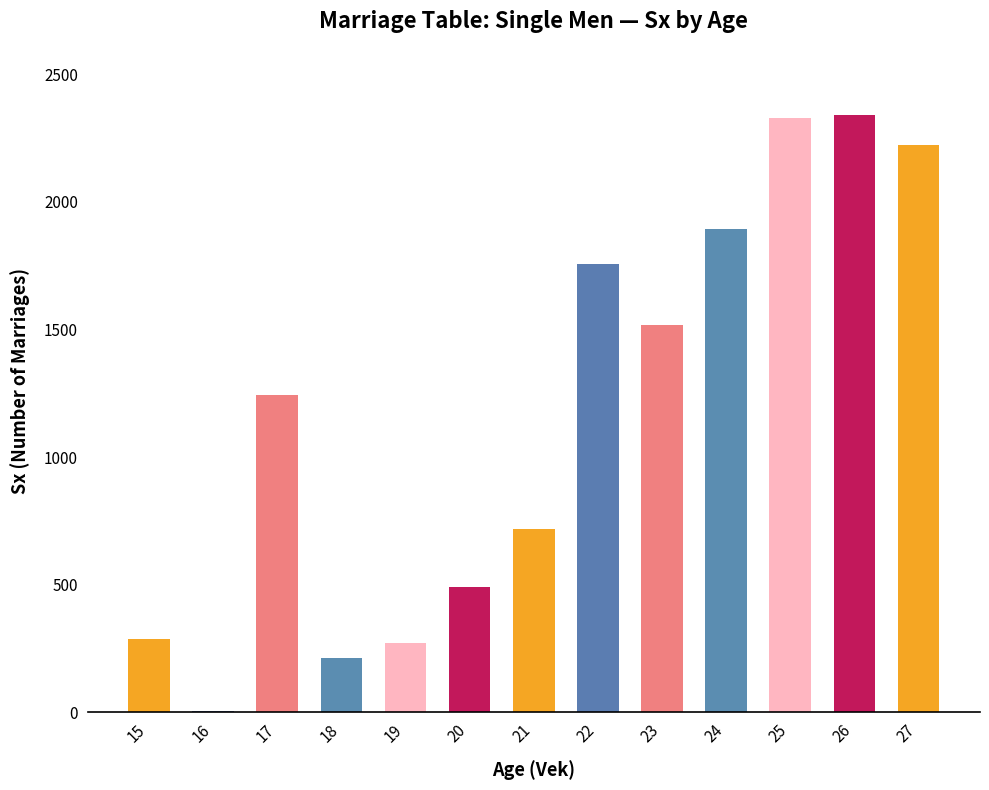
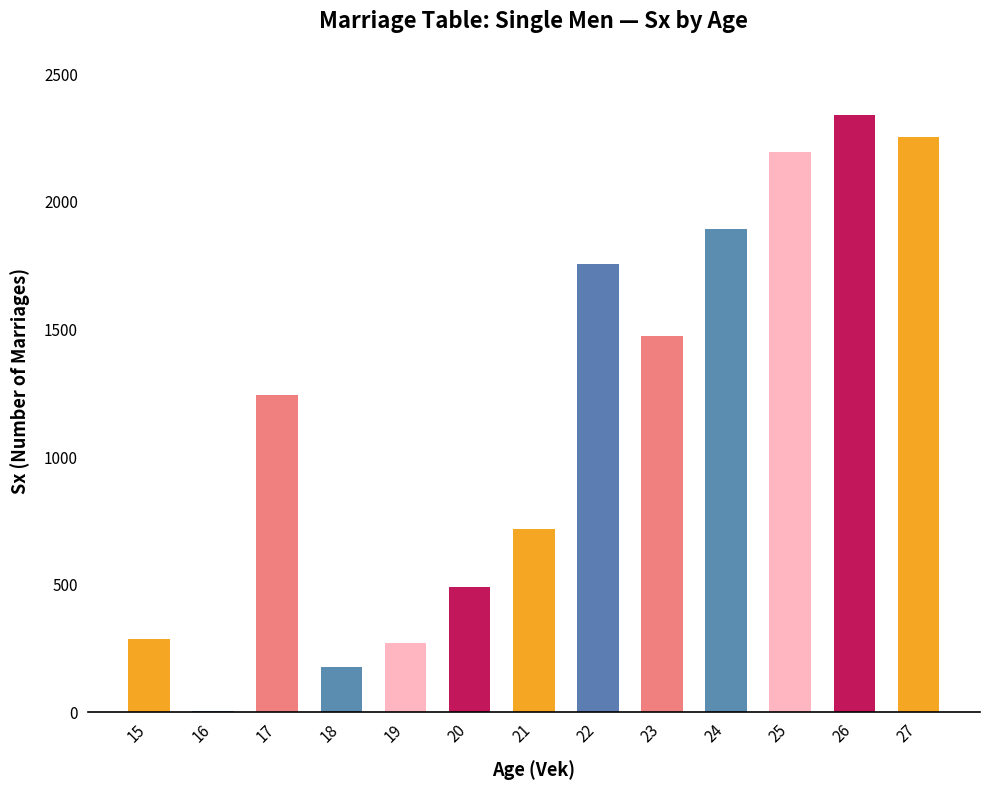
18: 210 -> 180
23: 1520 -> 1480
25: 2330 -> 2190
27: 2220 -> 2260
